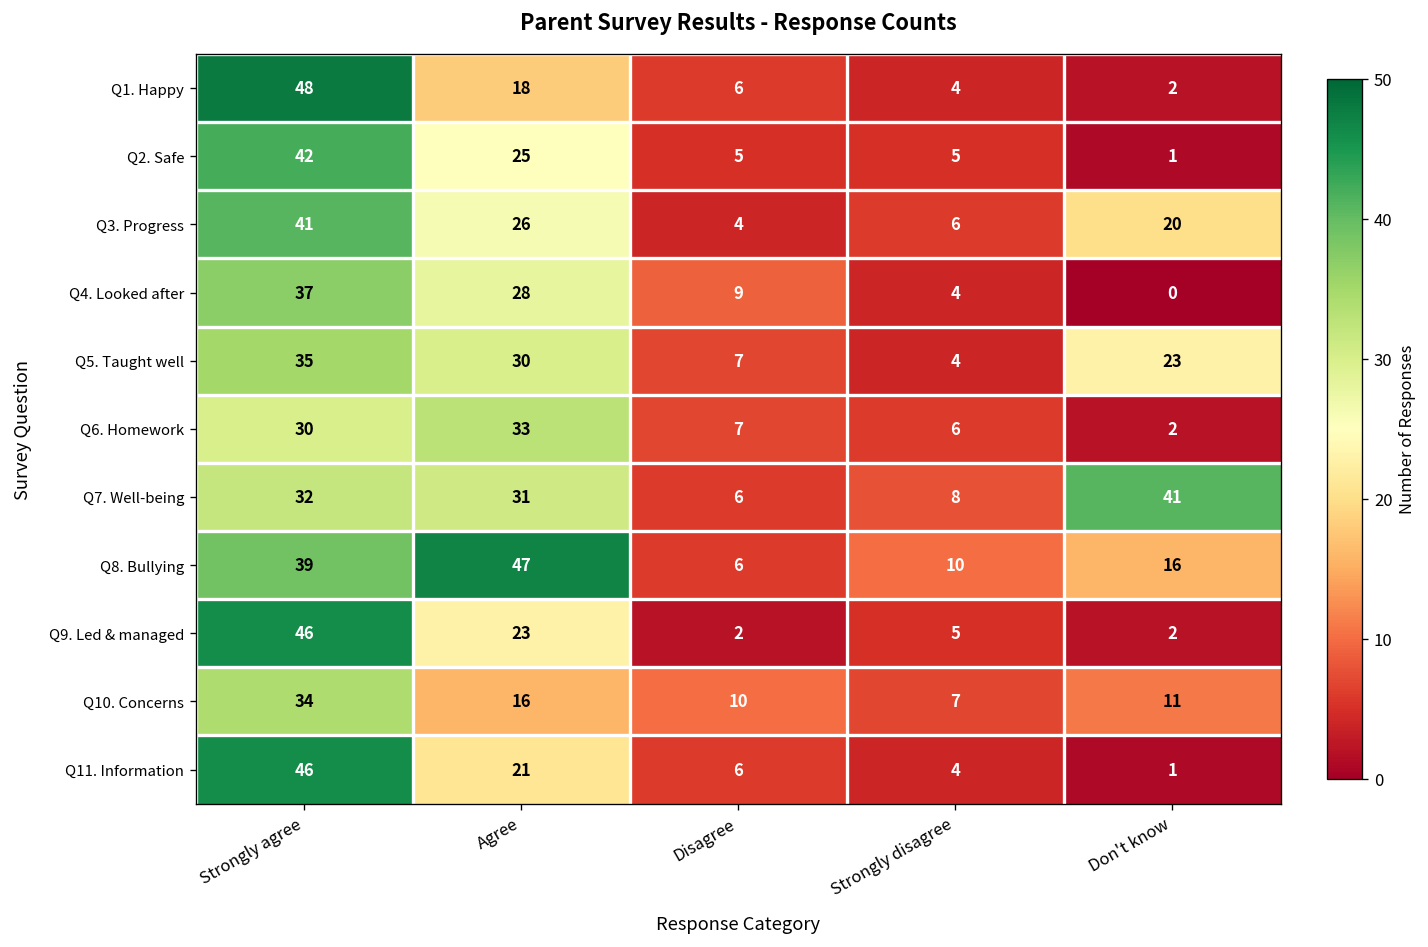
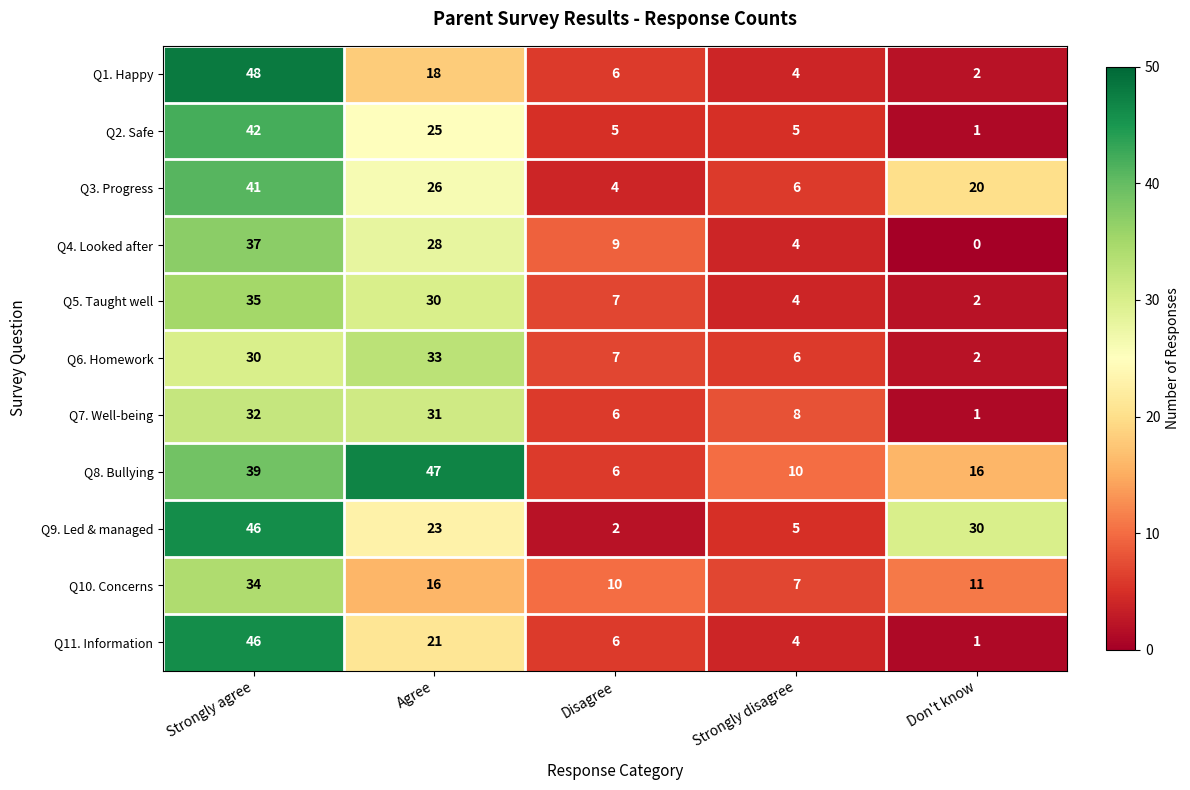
Q5. Taught well, Don't know: 23 -> 2
Q7. Well-being, Don't know: 41 -> 1
Q9. Led & managed, Don't know: 2 -> 30
